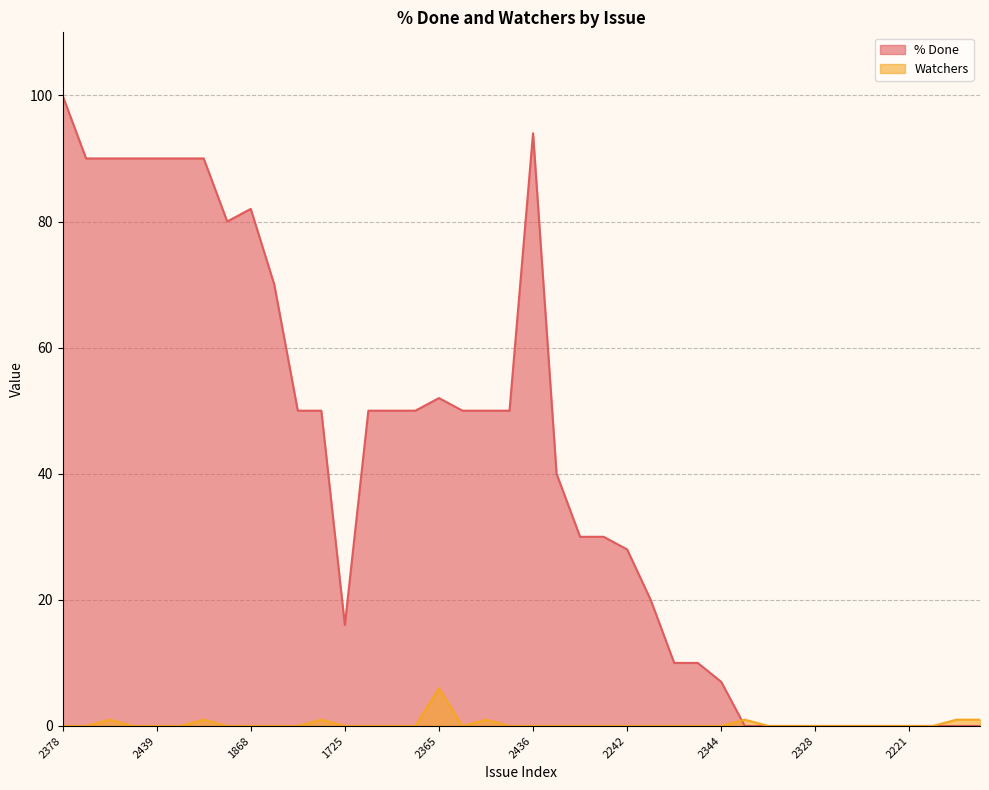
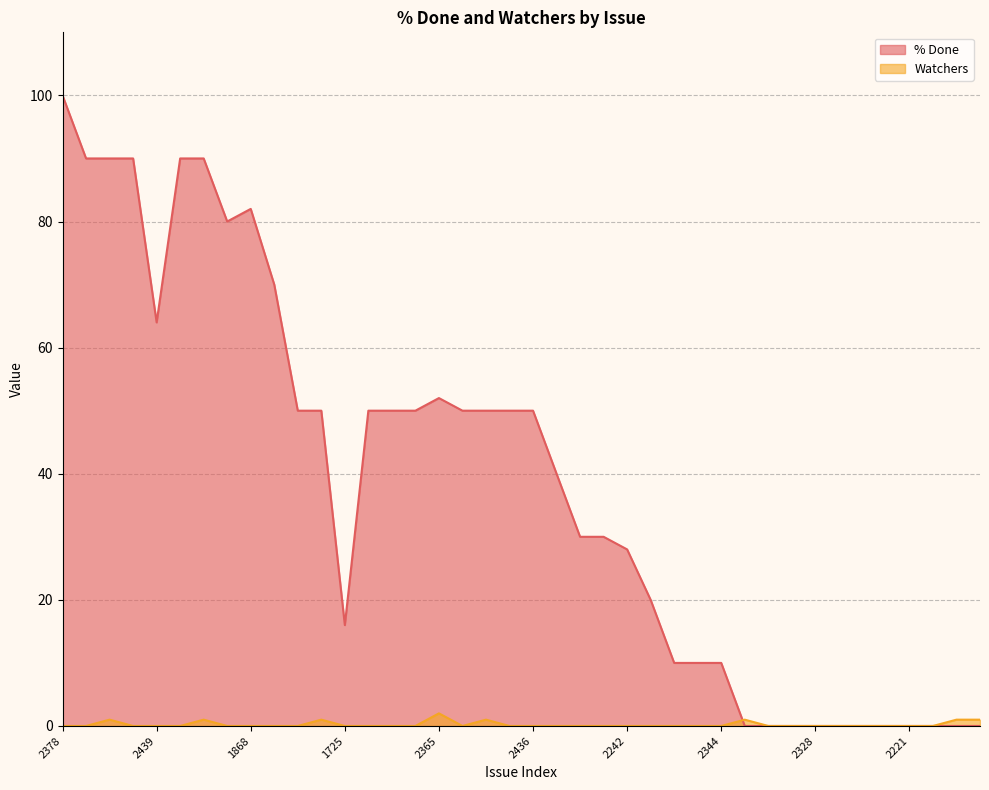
% Done, 2439: 90 -> 64
Watchers, 2365: 6 -> 2
% Done, 2436: 94 -> 50
% Done, 2344: 7 -> 10
